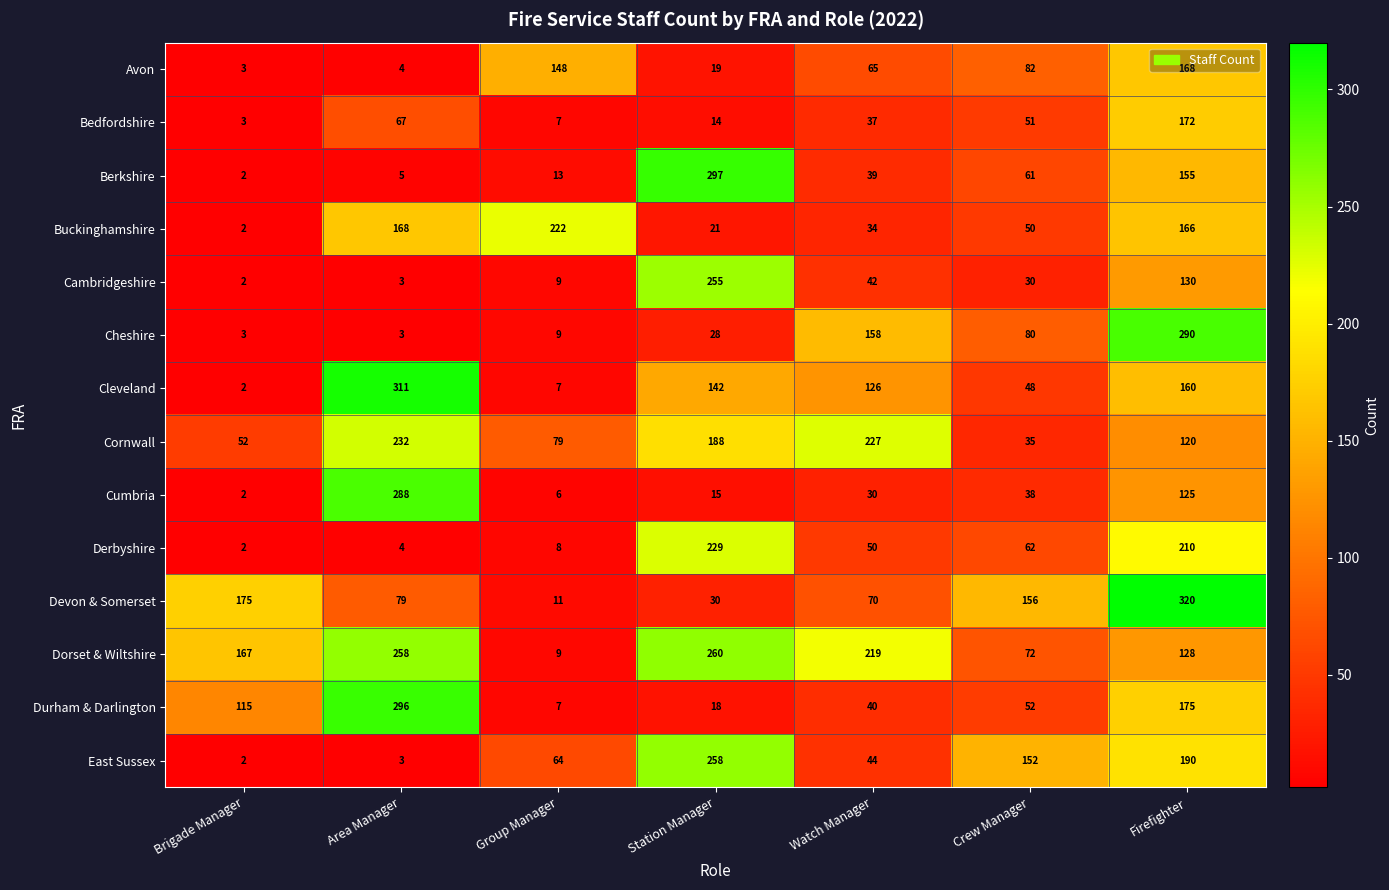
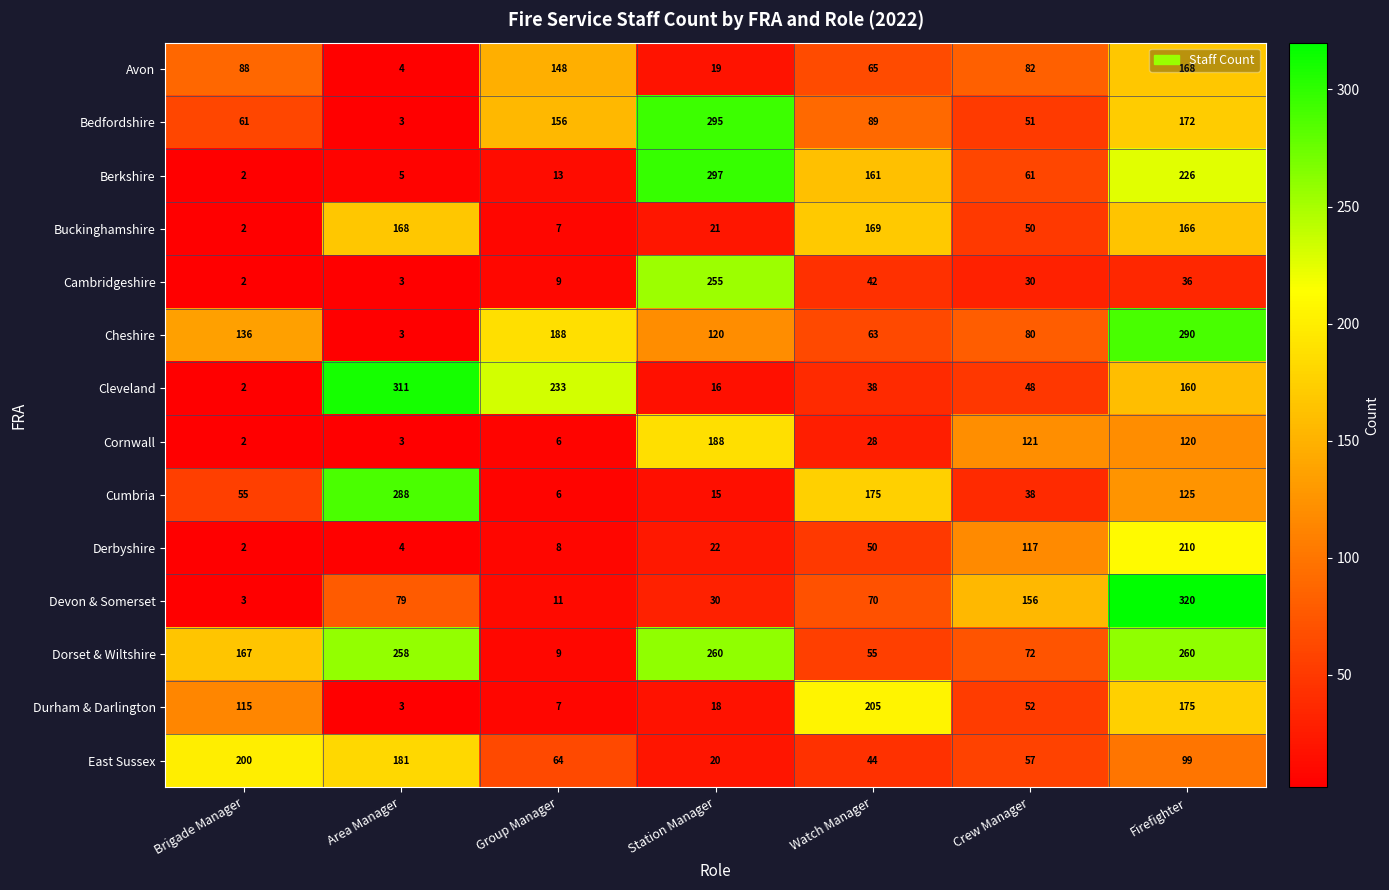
Avon, Brigade Manager: 3 -> 88
Bedfordshire, Brigade Manager: 3 -> 61
Bedfordshire, Area Manager: 67 -> 3
Bedfordshire, Group Manager: 7 -> 156
Bedfordshire, Station Manager: 14 -> 295
Bedfordshire, Watch Manager: 37 -> 89
Berkshire, Watch Manager: 39 -> 161
Berkshire, Firefighter: 155 -> 226
Buckinghamshire, Group Manager: 222 -> 7
Buckinghamshire, Watch Manager: 34 -> 169
Cambridgeshire, Firefighter: 130 -> 36
Cheshire, Brigade Manager: 3 -> 136
Cheshire, Group Manager: 9 -> 188
Cheshire, Station Manager: 28 -> 120
Cheshire, Watch Manager: 158 -> 63
Cleveland, Group Manager: 7 -> 233
Cleveland, Station Manager: 142 -> 16
Cleveland, Watch Manager: 126 -> 38
Cornwall, Brigade Manager: 52 -> 2
Cornwall, Area Manager: 232 -> 3
Cornwall, Group Manager: 79 -> 6
Cornwall, Watch Manager: 227 -> 28
Cornwall, Crew Manager: 35 -> 121
Cumbria, Brigade Manager: 2 -> 55
Cumbria, Watch Manager: 30 -> 175
Derbyshire, Station Manager: 229 -> 22
Derbyshire, Crew Manager: 62 -> 117
Devon & Somerset, Brigade Manager: 175 -> 3
Dorset & Wiltshire, Watch Manager: 219 -> 55
Dorset & Wiltshire, Firefighter: 128 -> 260
Durham & Darlington, Area Manager: 296 -> 3
Durham & Darlington, Watch Manager: 40 -> 205
East Sussex, Brigade Manager: 2 -> 200
East Sussex, Area Manager: 3 -> 181
East Sussex, Station Manager: 258 -> 20
East Sussex, Crew Manager: 152 -> 57
East Sussex, Firefighter: 190 -> 99
